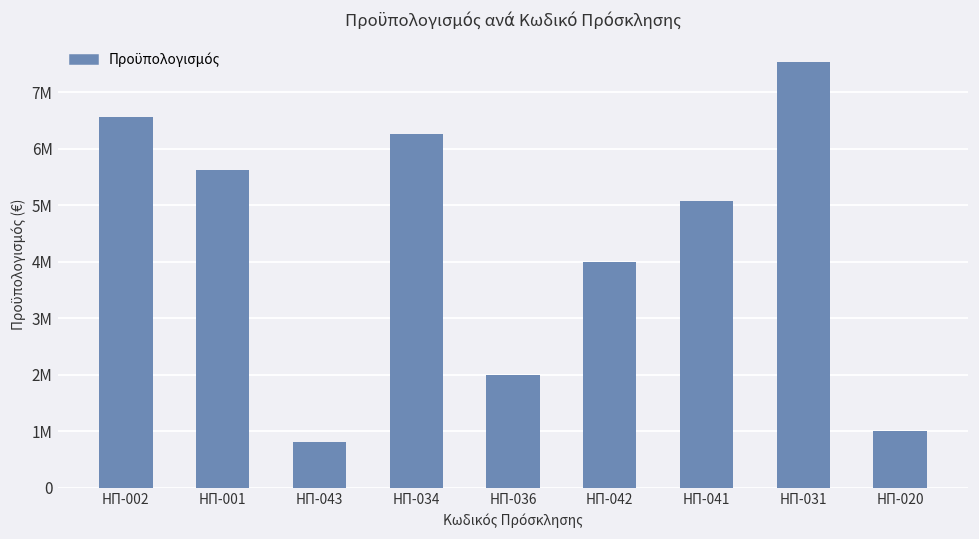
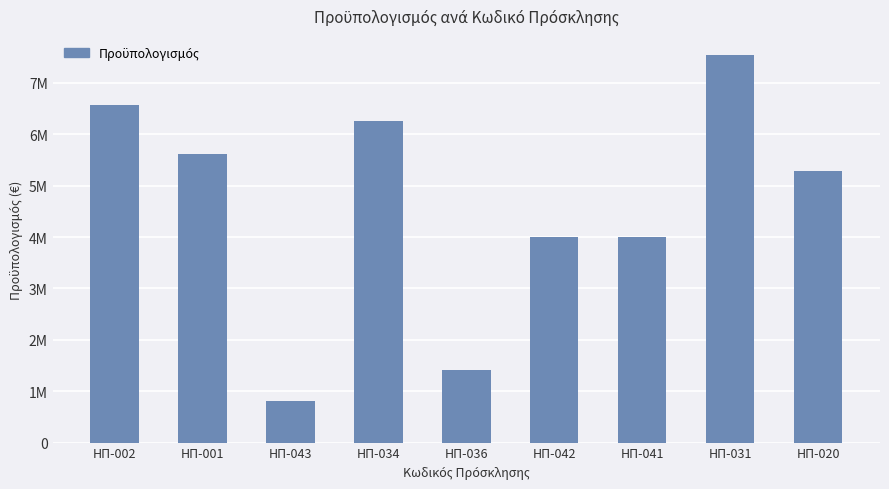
ΗΠ-036: 2000000 -> 1400000
ΗΠ-041: 5100000 -> 4000000
ΗΠ-020: 1000000 -> 5300000
